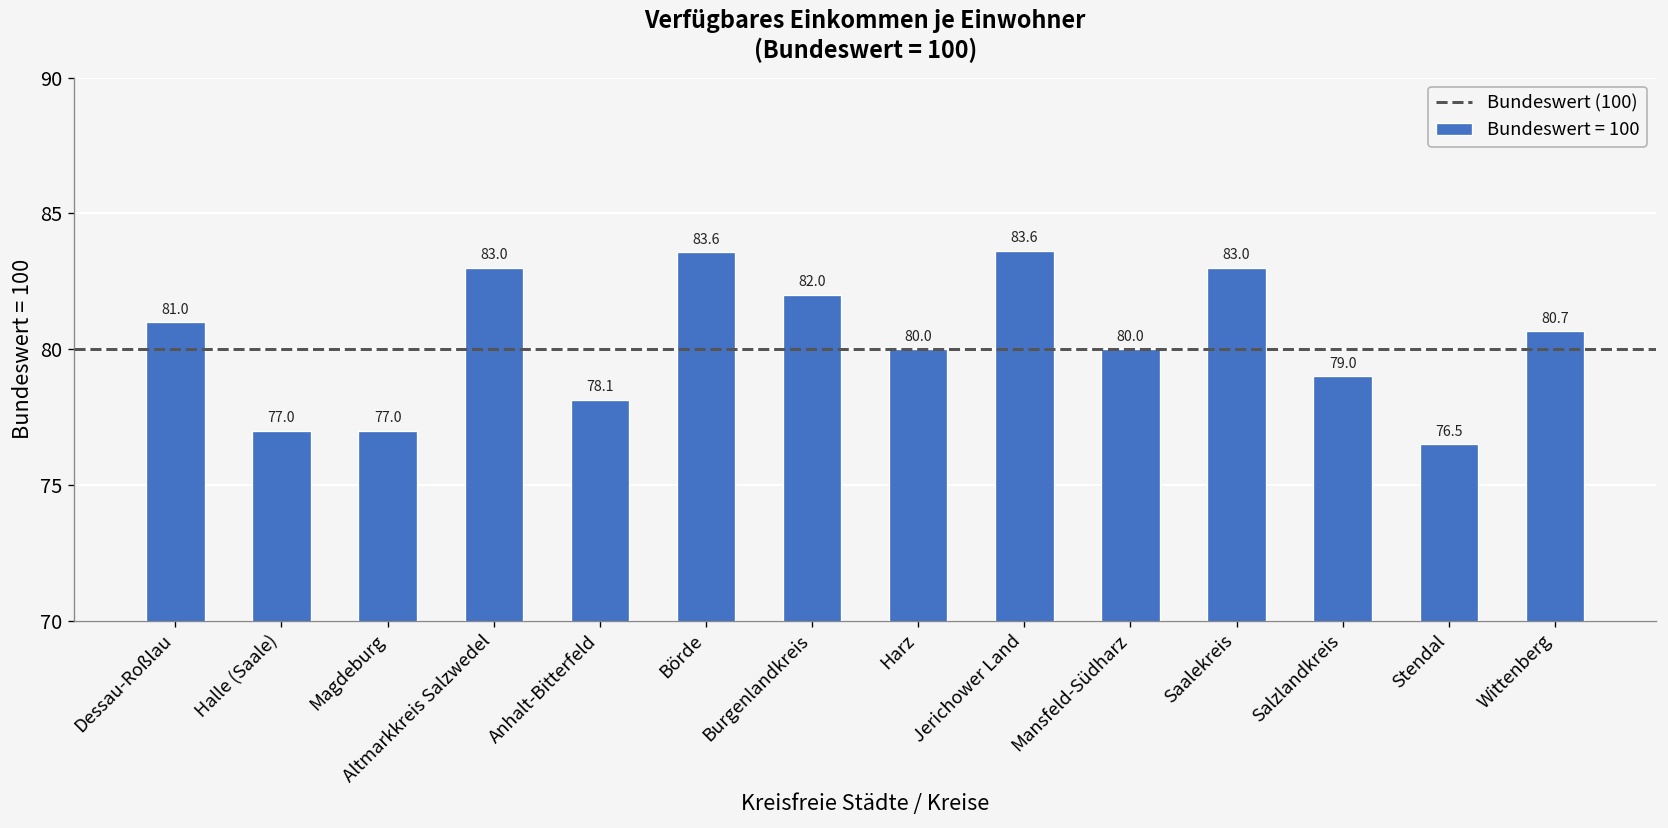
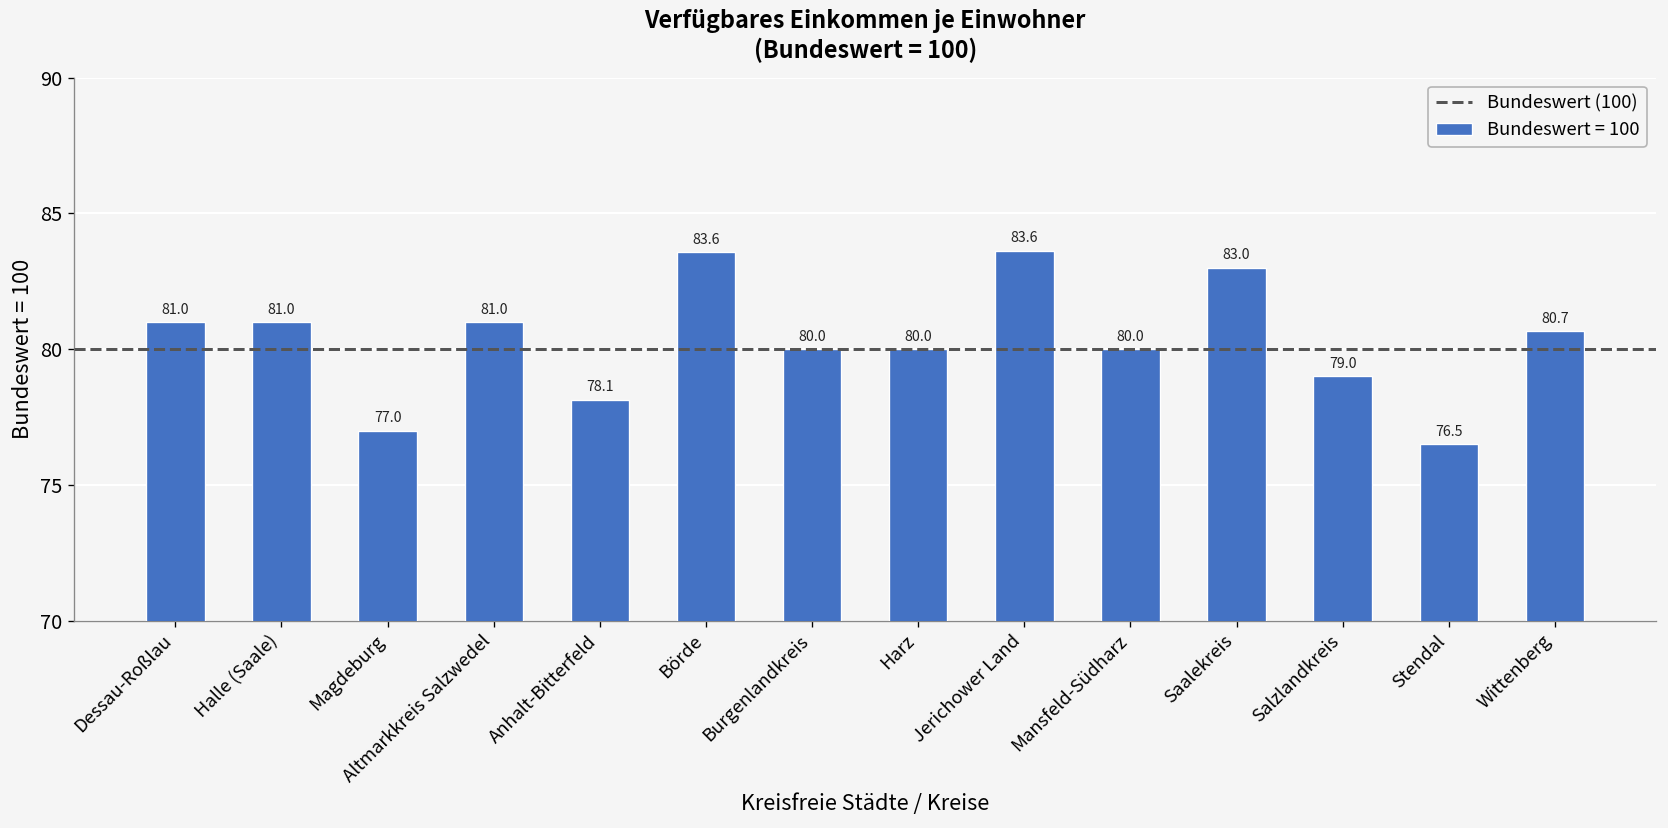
Halle (Saale): 77.0 -> 81.0
Altmarkkreis Salzwedel: 83.0 -> 81.0
Burgenlandkreis: 82.0 -> 80.0
